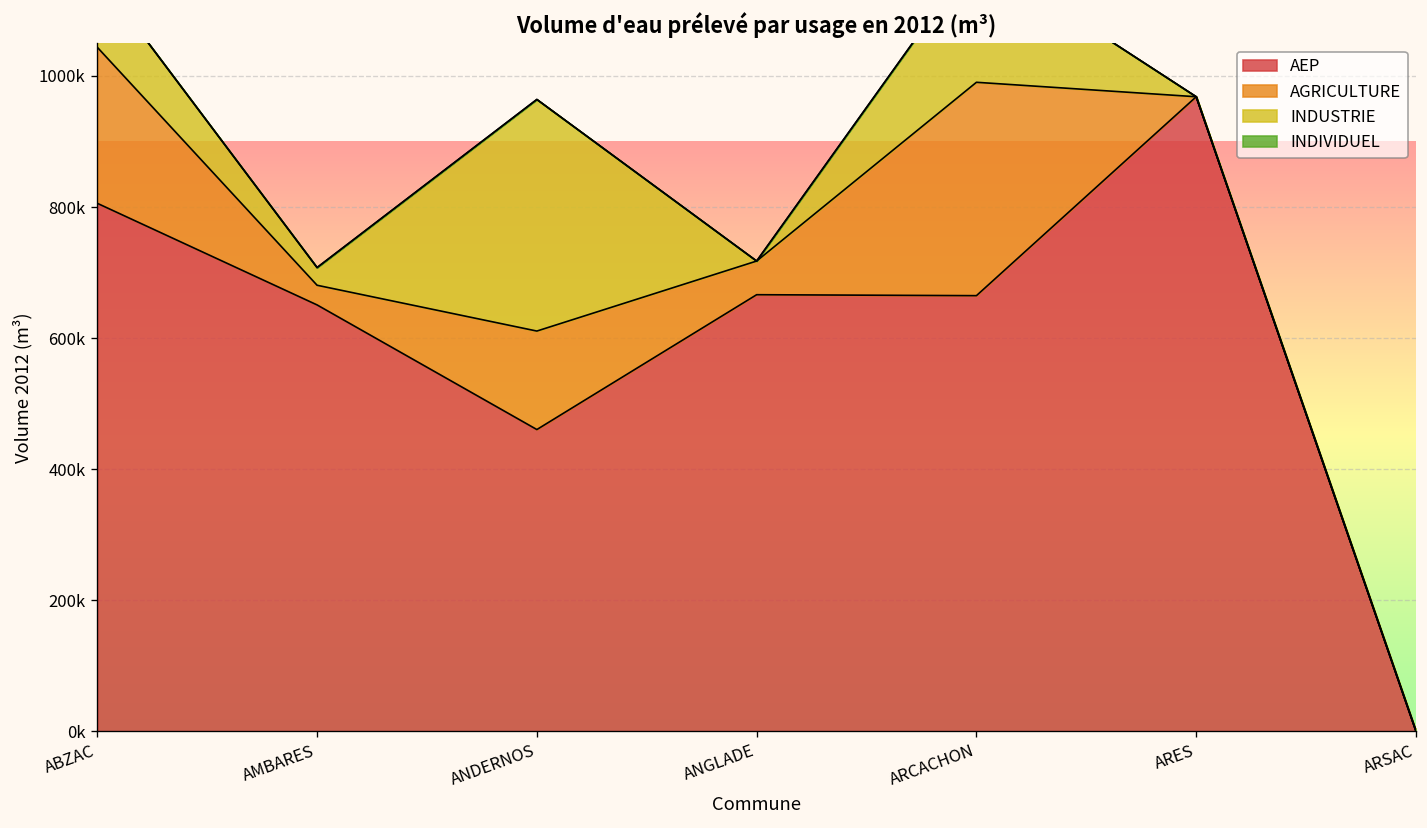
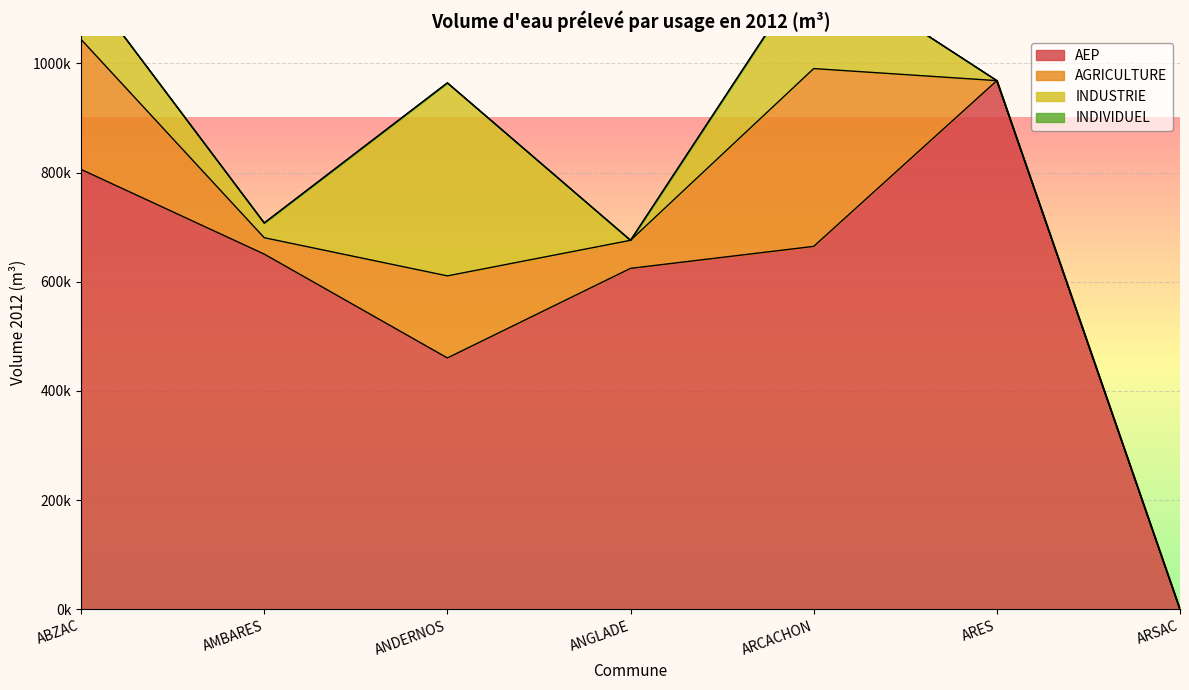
AEP, ANGLADE: 670000 -> 620000
